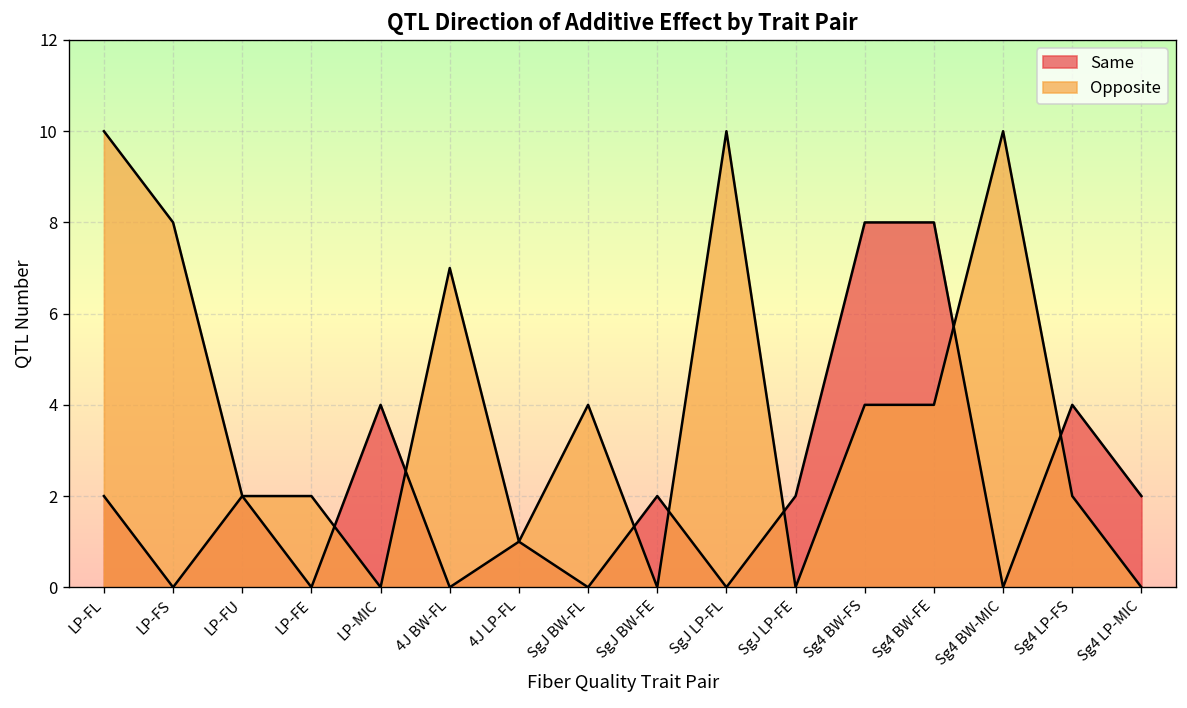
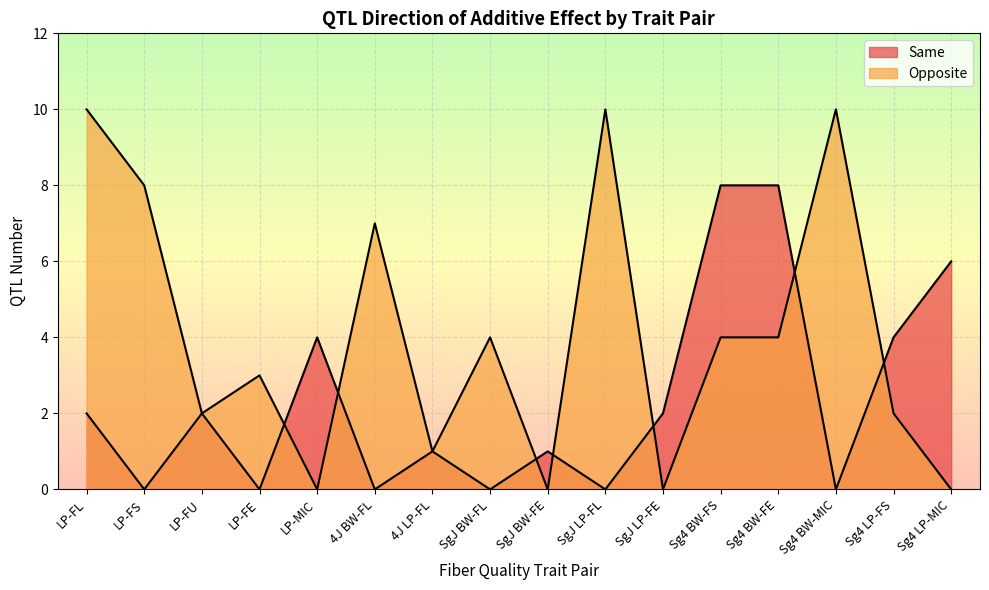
Opposite, LP-FE: 2 -> 3
Same, SgJ BW-FE: 2 -> 1
Same, Sg4 LP-MIC: 2 -> 6
